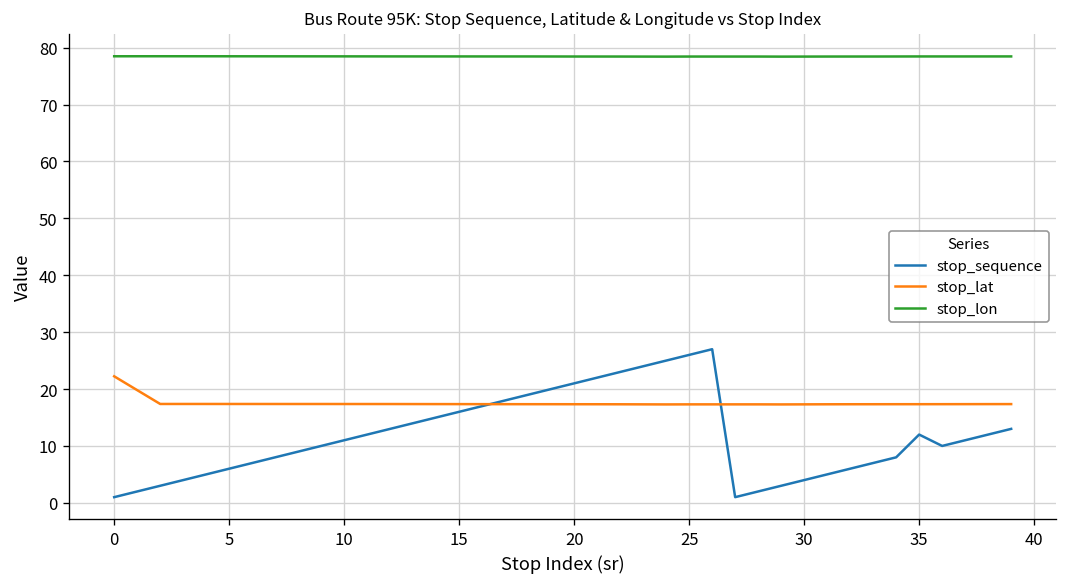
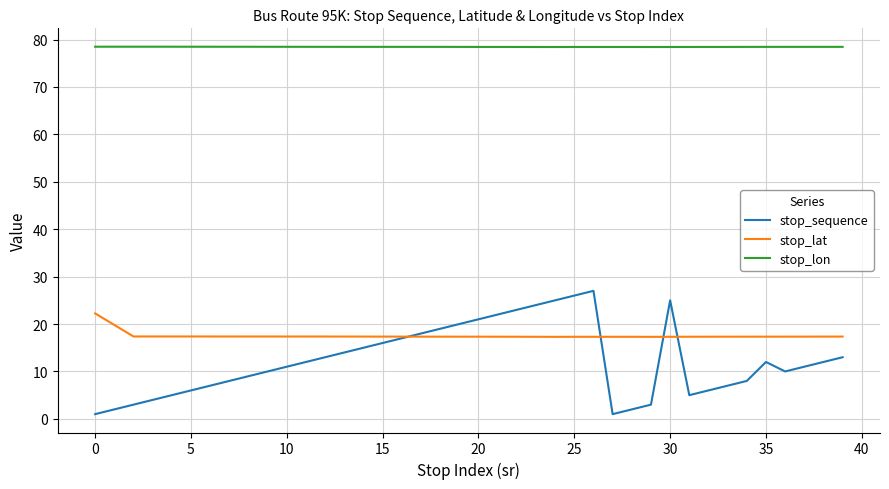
stop_sequence, 30: 4 -> 25
